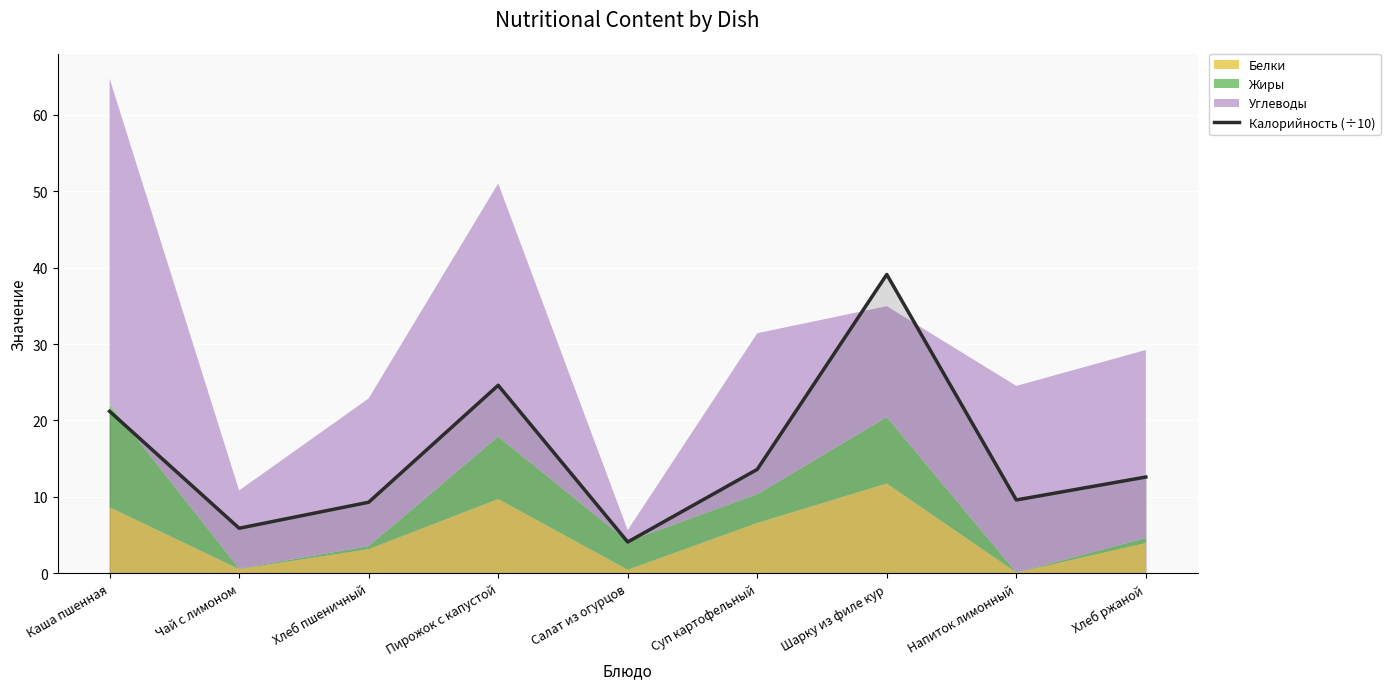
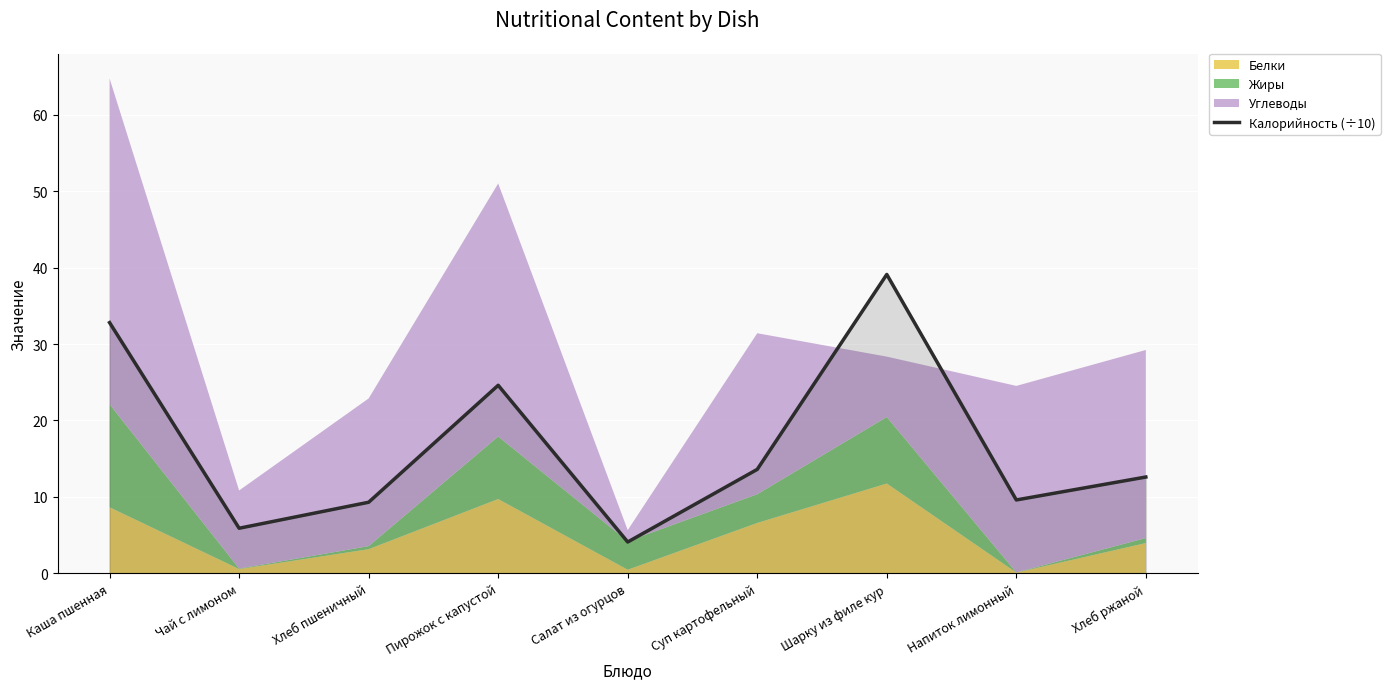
Калорийность (÷10), Каша пшенная: 21 -> 33
Углеводы, Шарку из филе кур: 15 -> 8
